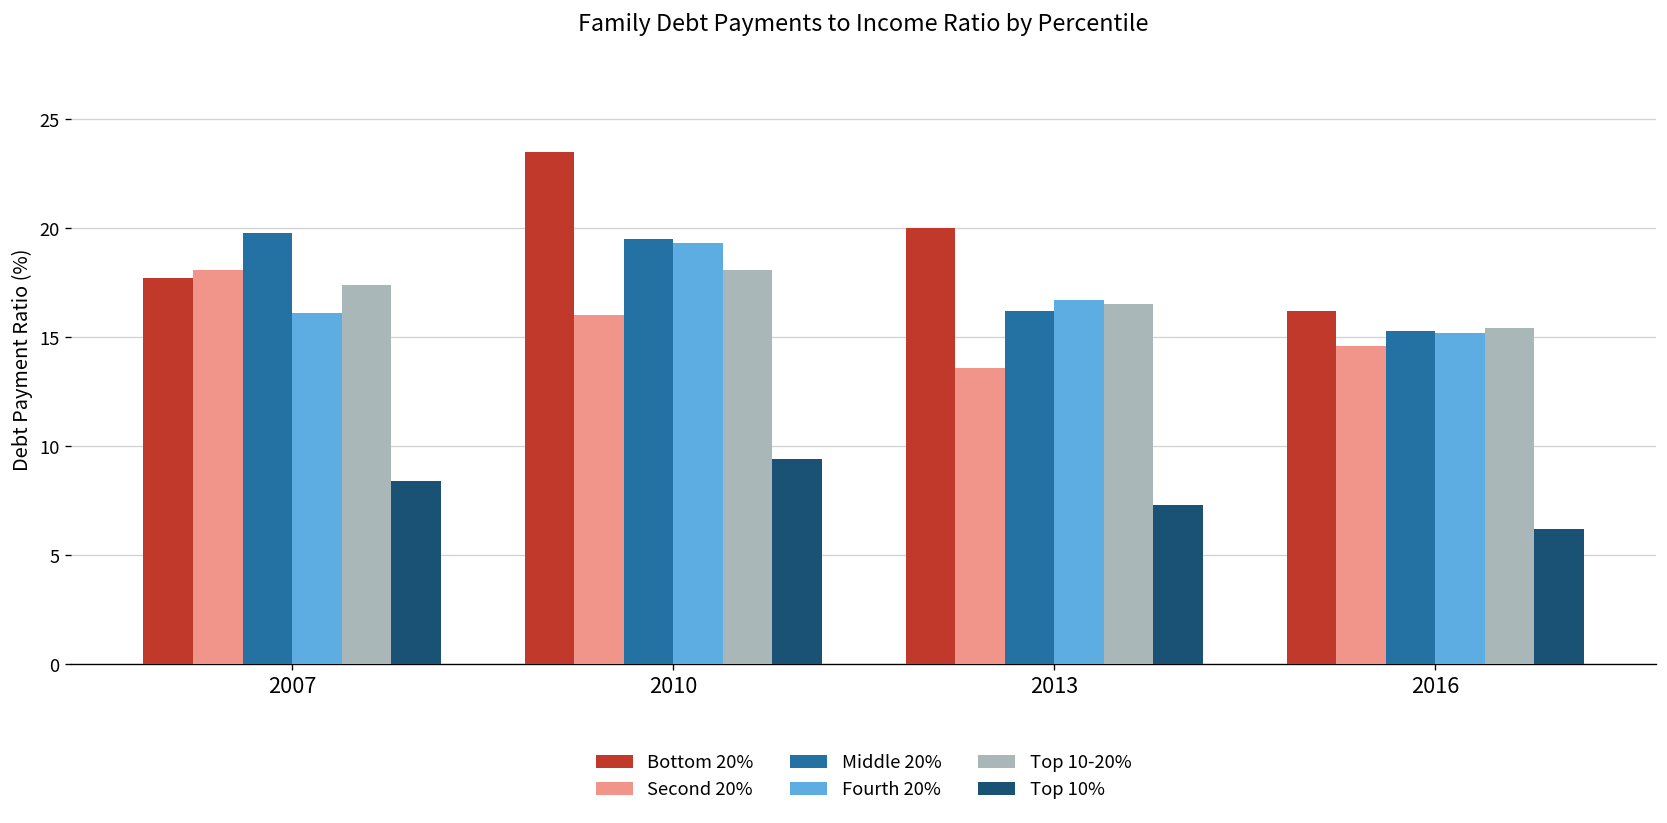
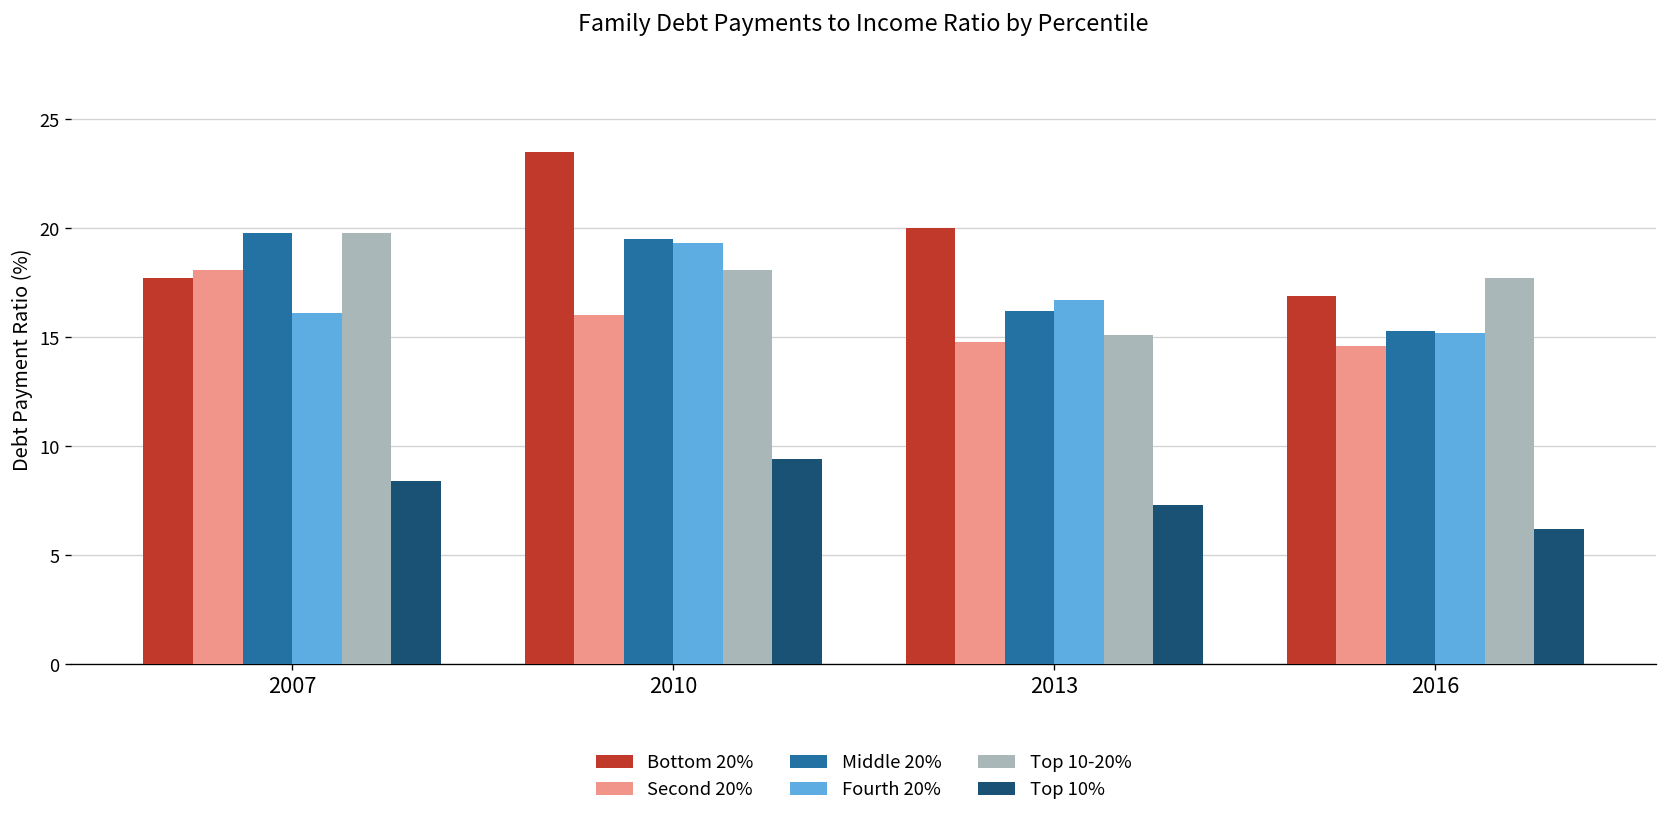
Top 10-20%, 2007: 17.4 -> 19.8
Second 20%, 2013: 13.6 -> 14.8
Top 10-20%, 2013: 16.5 -> 15.1
Bottom 20%, 2016: 16.2 -> 16.9
Top 10-20%, 2016: 15.4 -> 17.7
